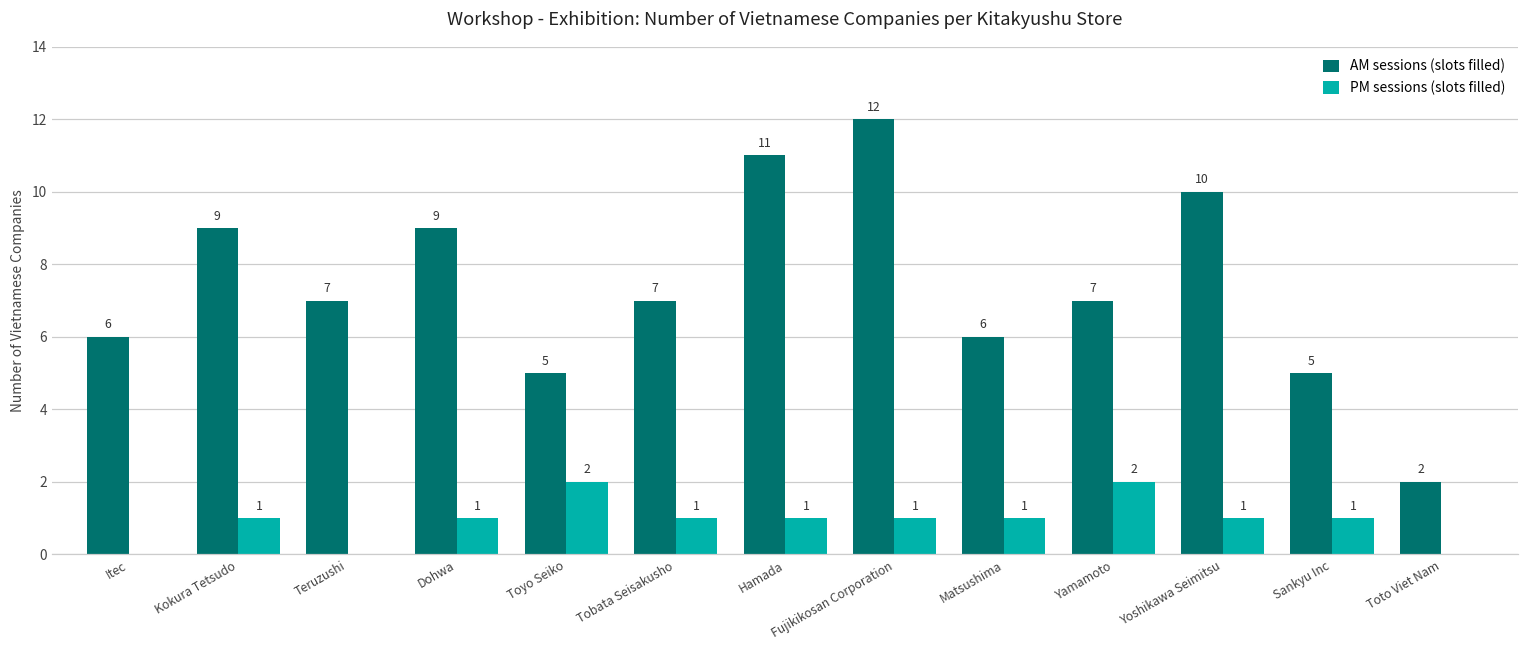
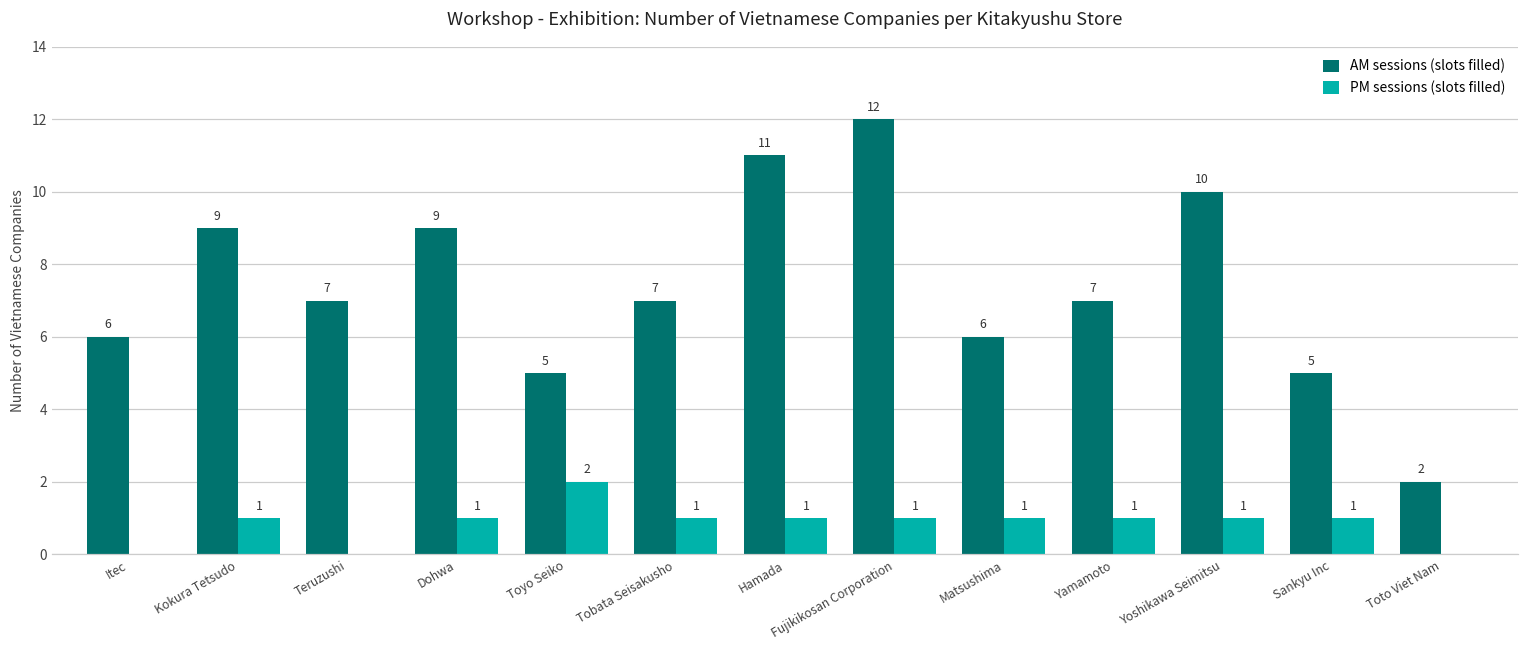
PM sessions (slots filled), Yamamoto: 2 -> 1
